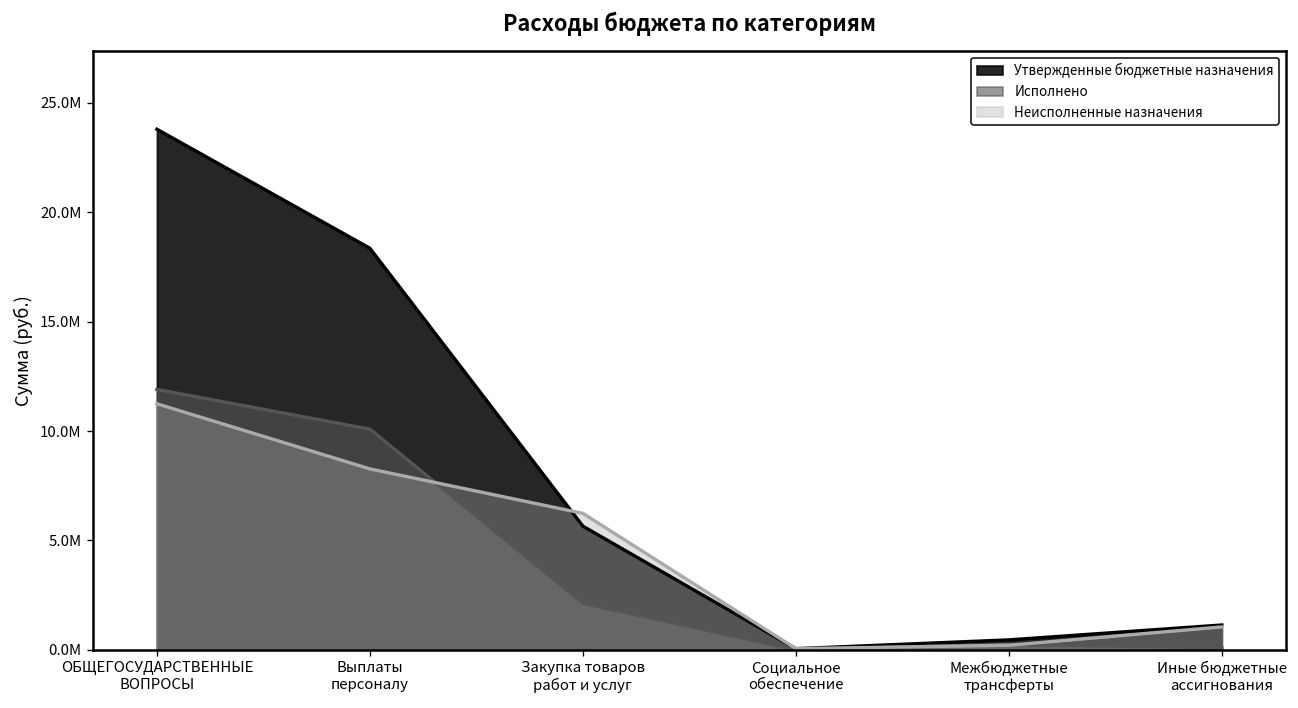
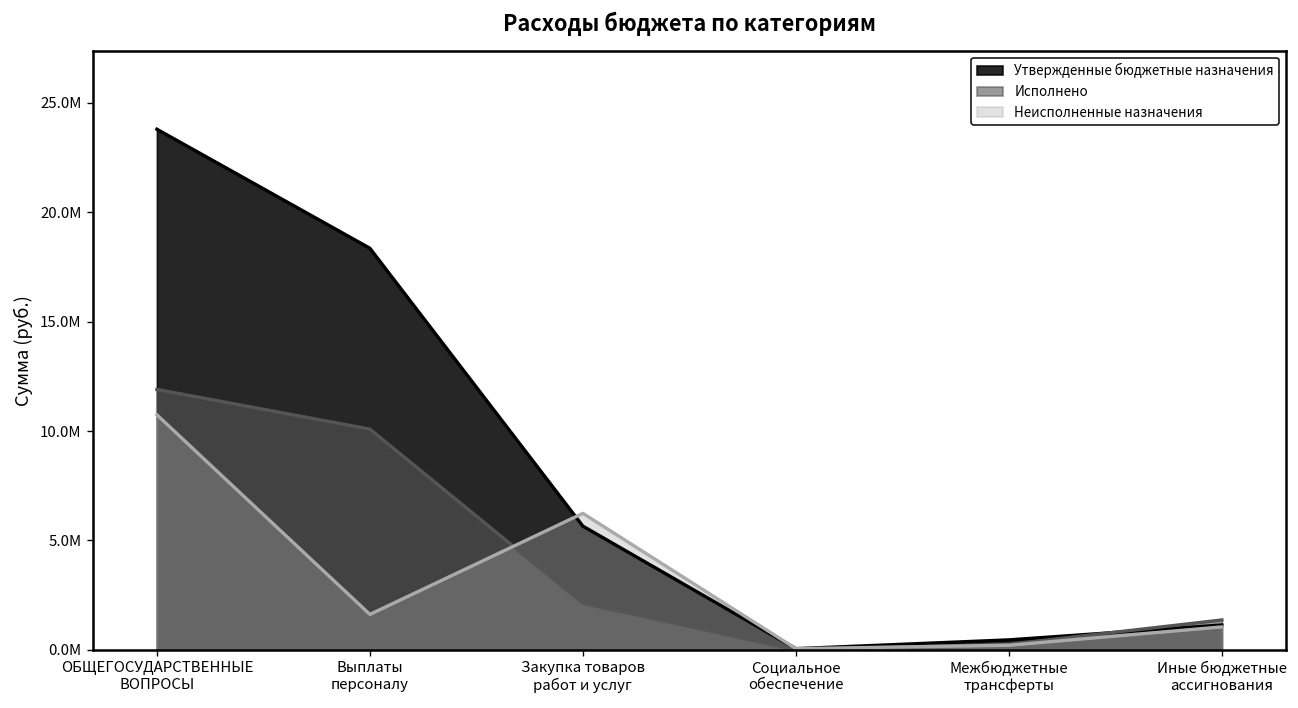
Неисполненные назначения, ОБЩЕГОСУДАРСТВЕННЫЕ ВОПРОСЫ: 11.2М -> 10.7М
Неисполненные назначения, Выплаты персоналу: 8.3М -> 1.6М
Исполнено, Иные бюджетные ассигнования: 0.1М -> 1.4М
